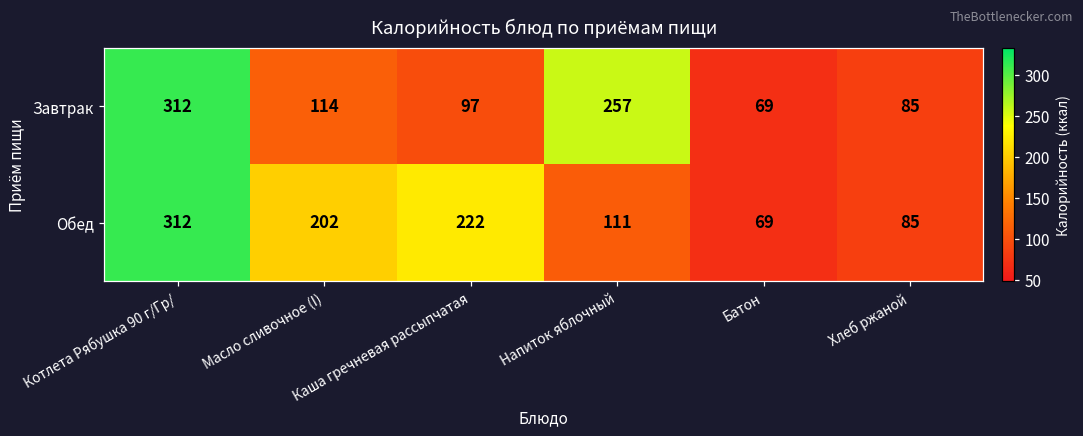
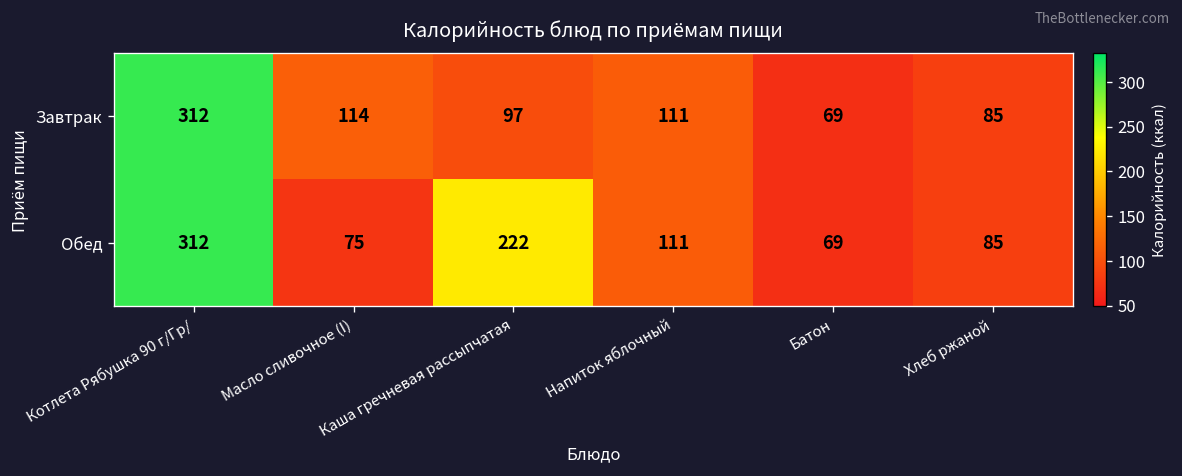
Завтрак, Напиток яблочный: 257 -> 111
Обед, Масло сливочное (I): 202 -> 75
